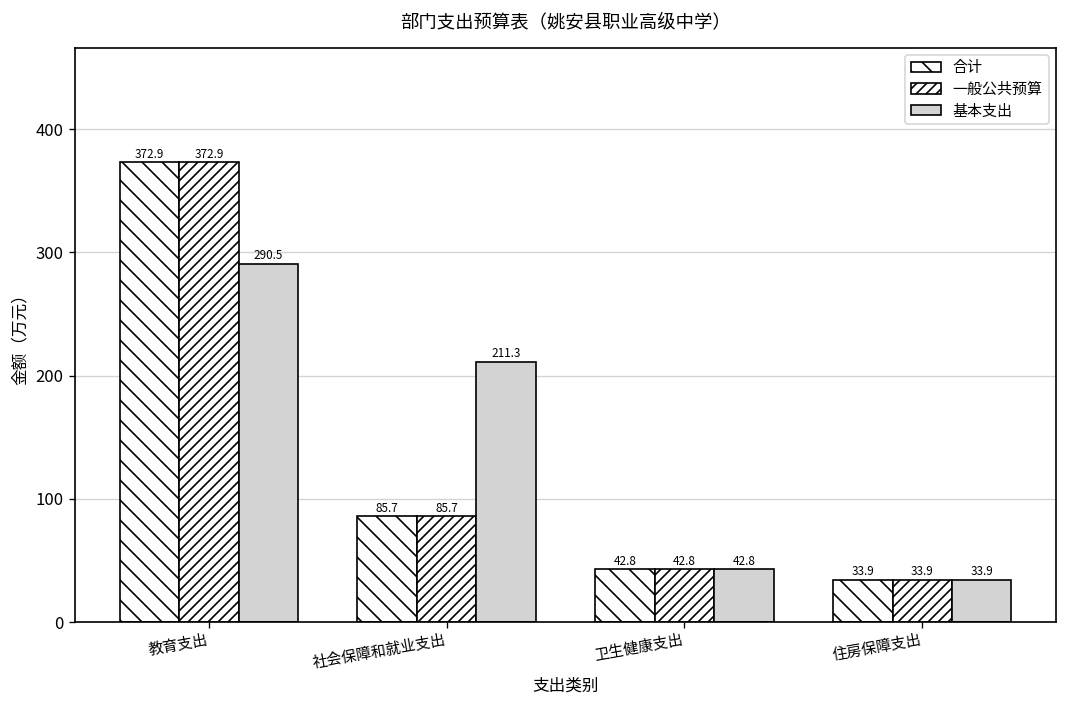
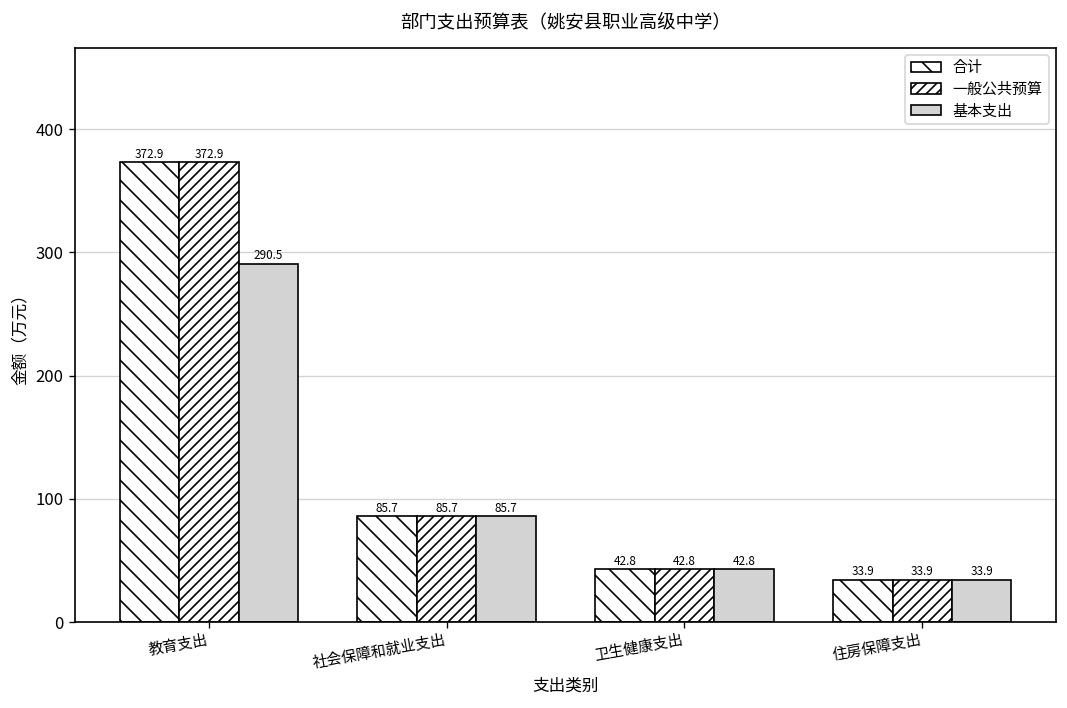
基本支出, 社会保障和就业支出: 211.3 -> 85.7
